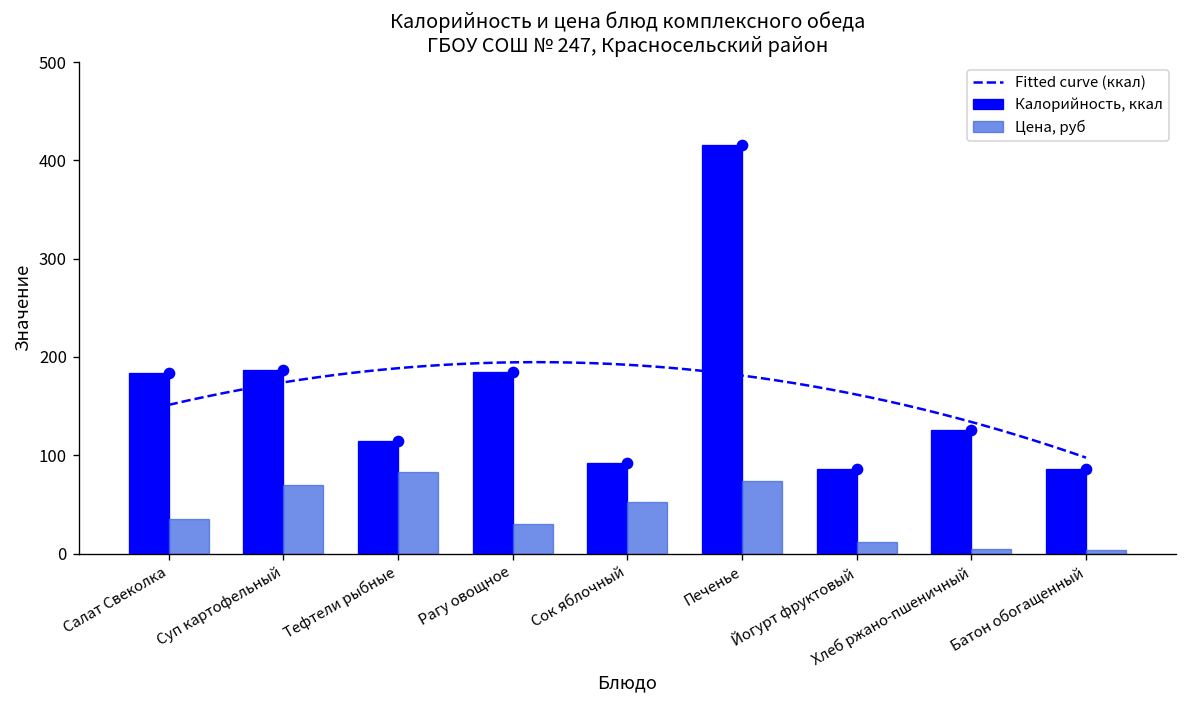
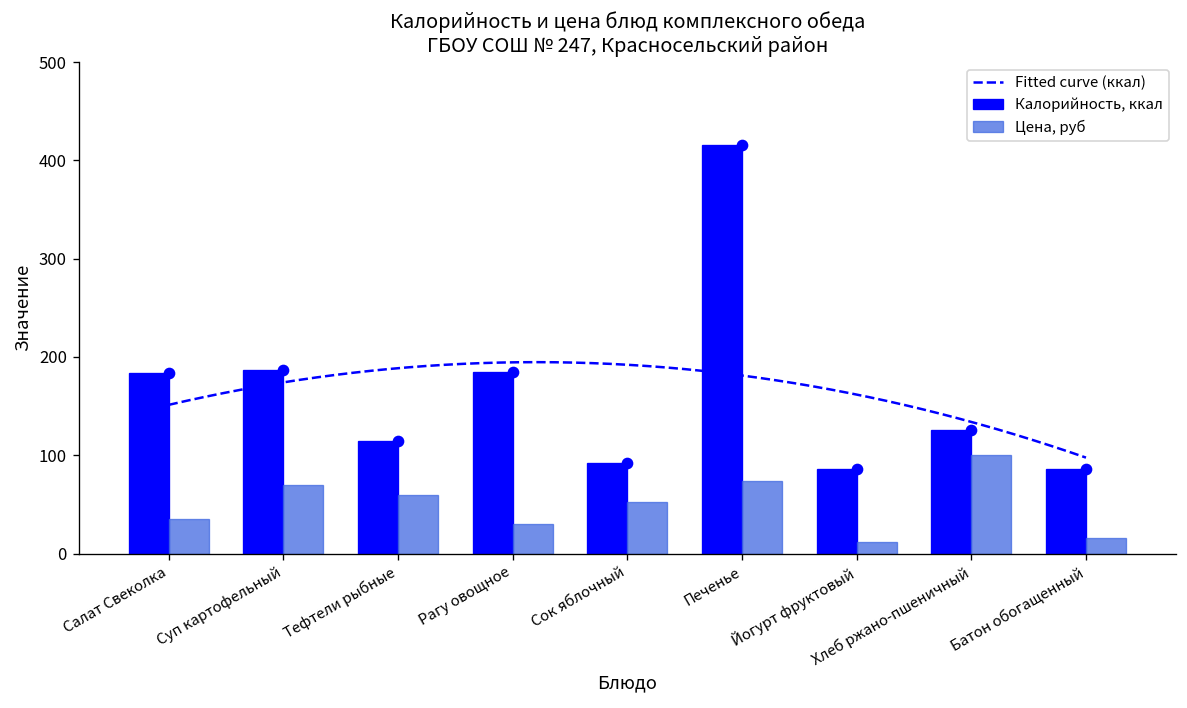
Цена, руб, Тефтели рыбные: 80 -> 60
Цена, руб, Хлеб ржано-пшеничный: 10 -> 100
Цена, руб, Батон обогащенный: 0 -> 20
